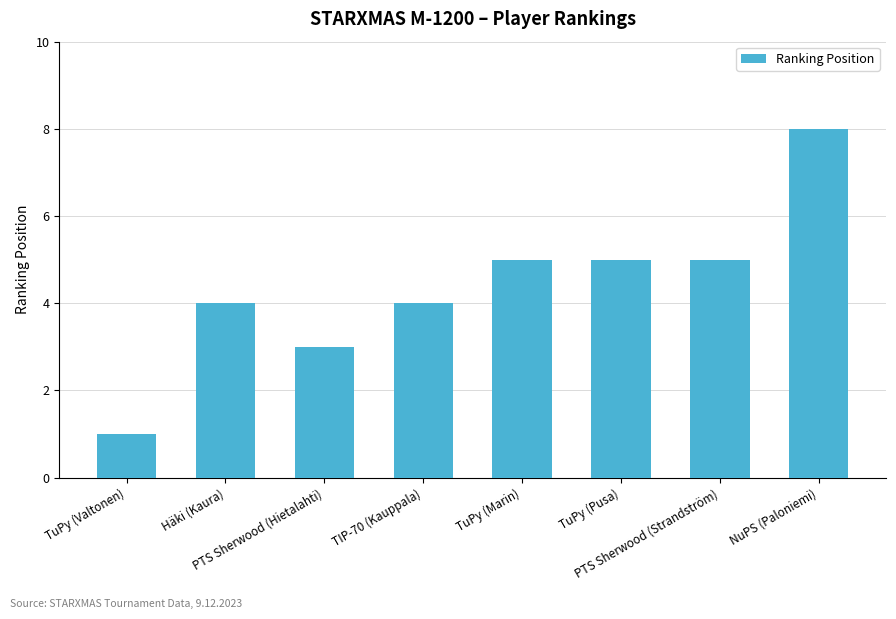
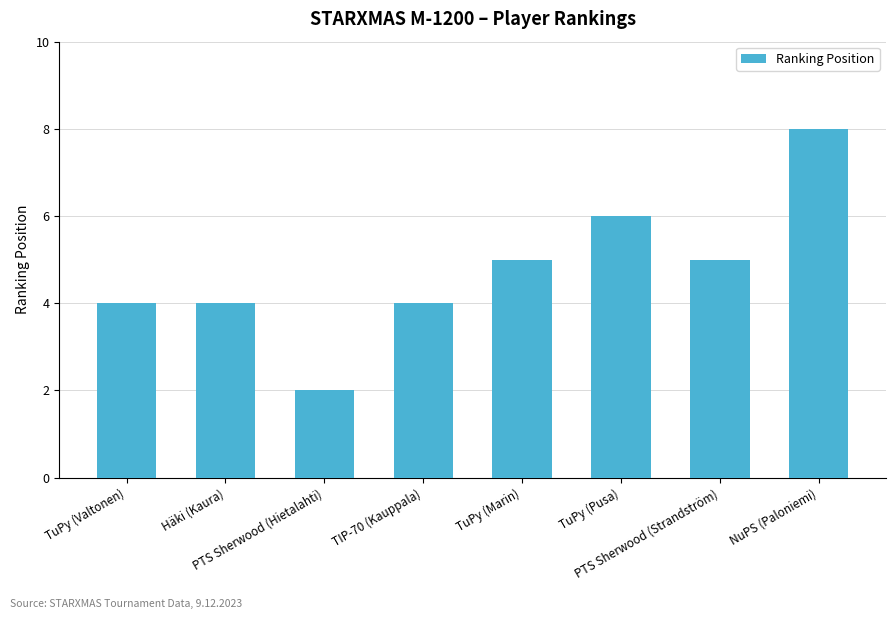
TuPy (Valtonen): 1 -> 4
PTS Sherwood (Hietalahti): 3 -> 2
TuPy (Pusa): 5 -> 6
